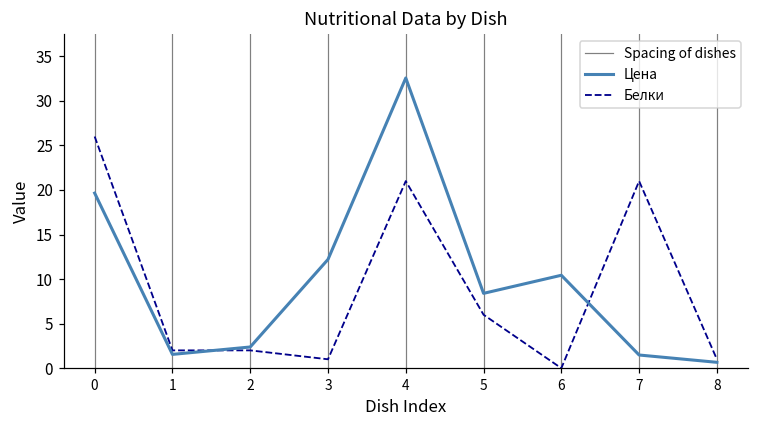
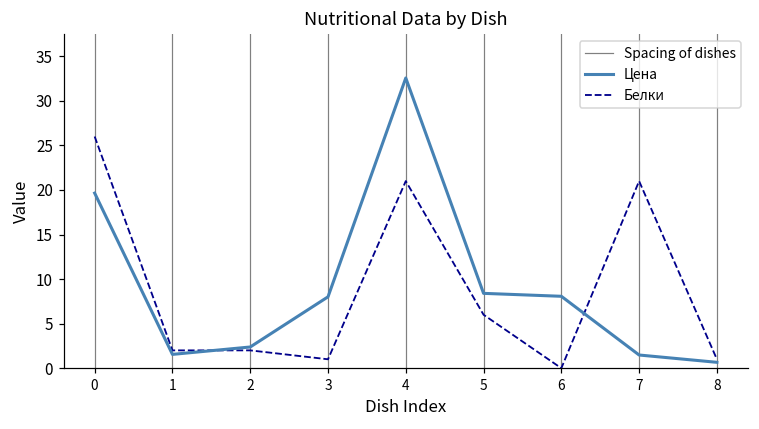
Цена, 3: 12 -> 8
Цена, 6: 10 -> 8
